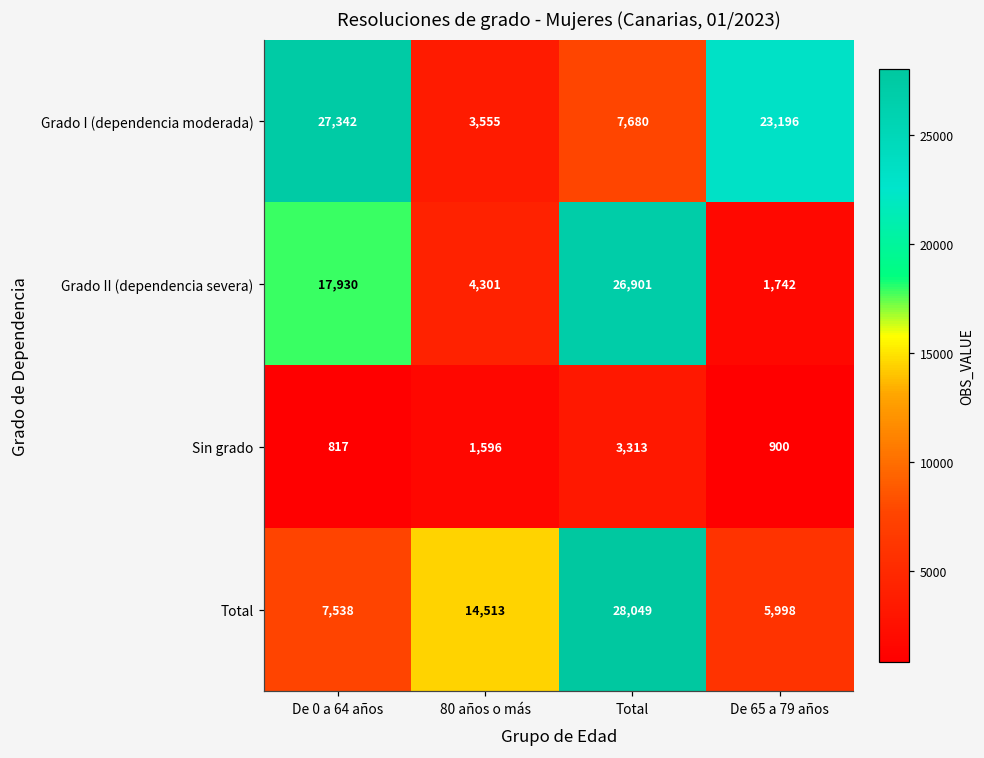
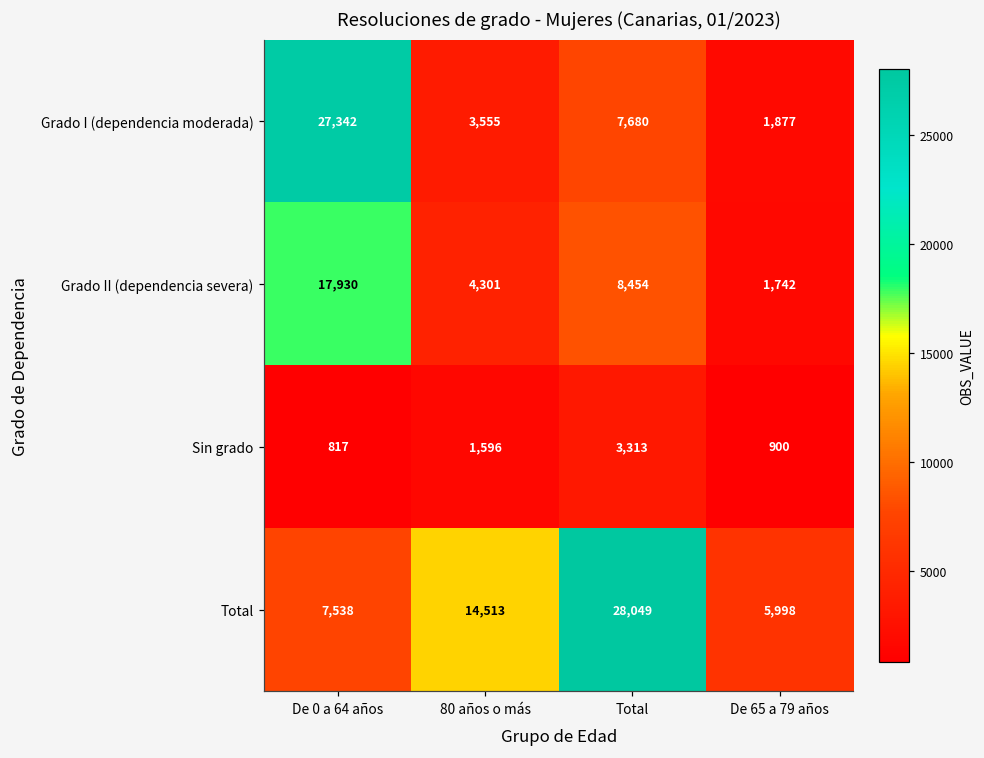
Grado I (dependencia moderada), De 65 a 79 años: 23,196 -> 1,877
Grado II (dependencia severa), Total: 26,901 -> 8,454
